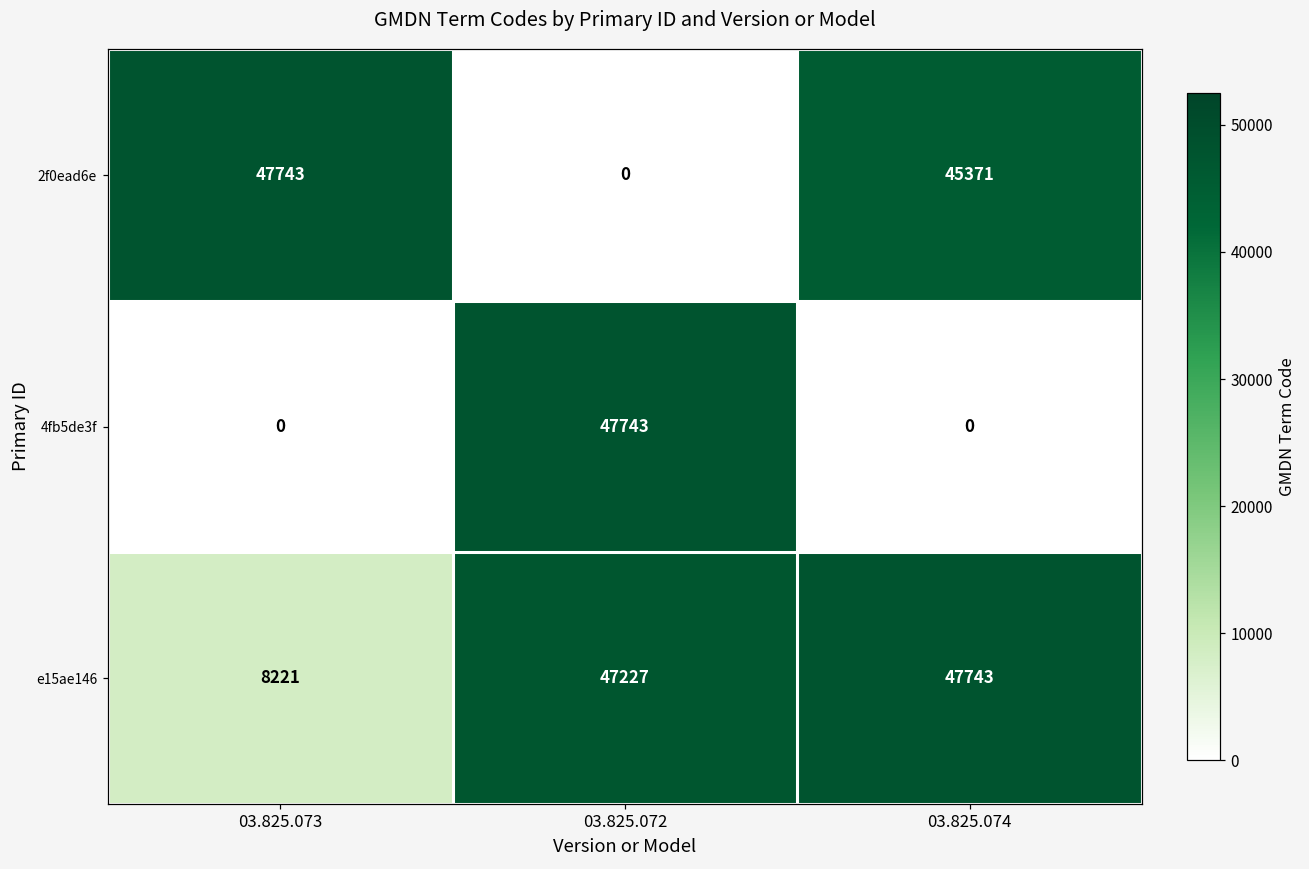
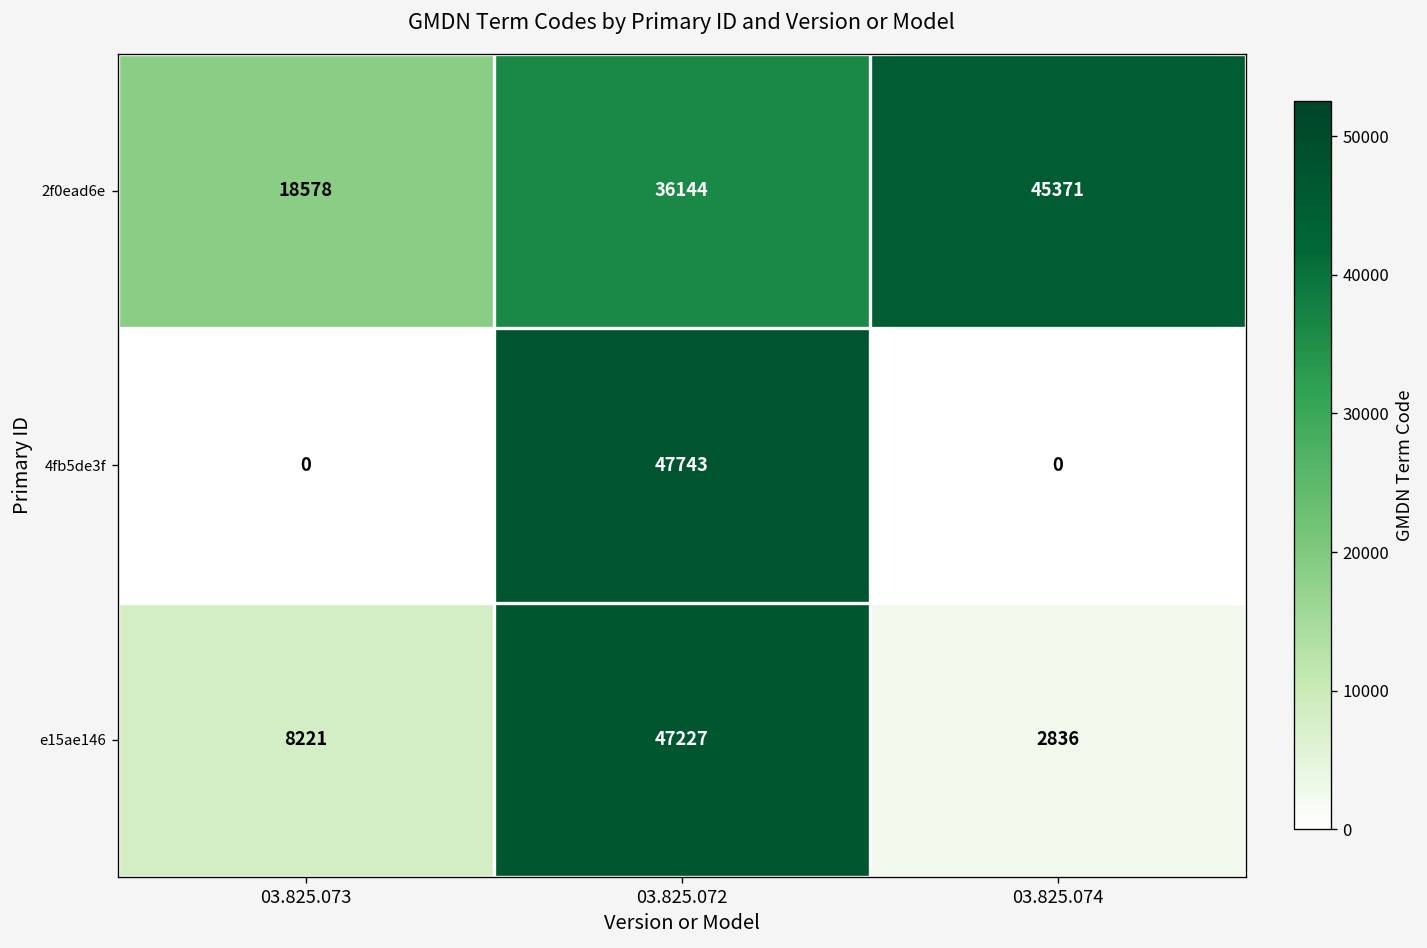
2f0ead6e, 03.825.073: 47743 -> 18578
2f0ead6e, 03.825.072: 0 -> 36144
e15ae146, 03.825.074: 47743 -> 2836
